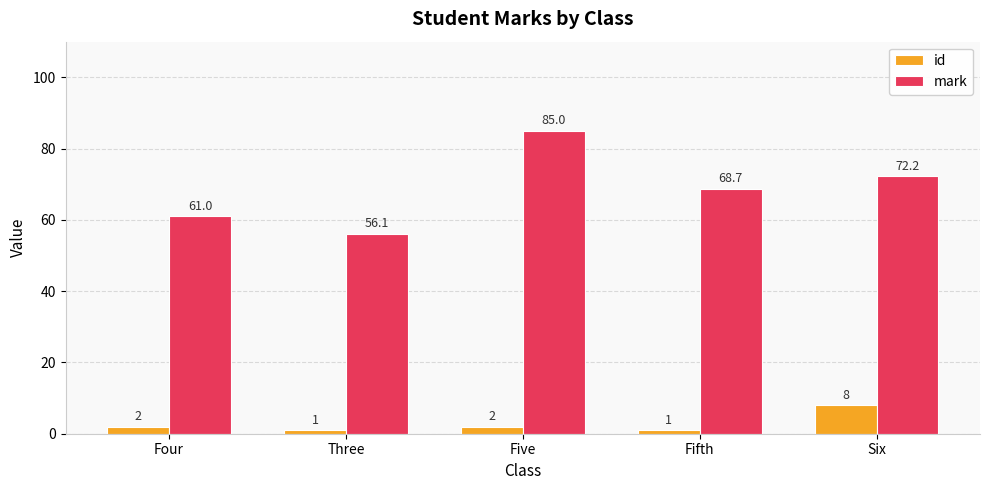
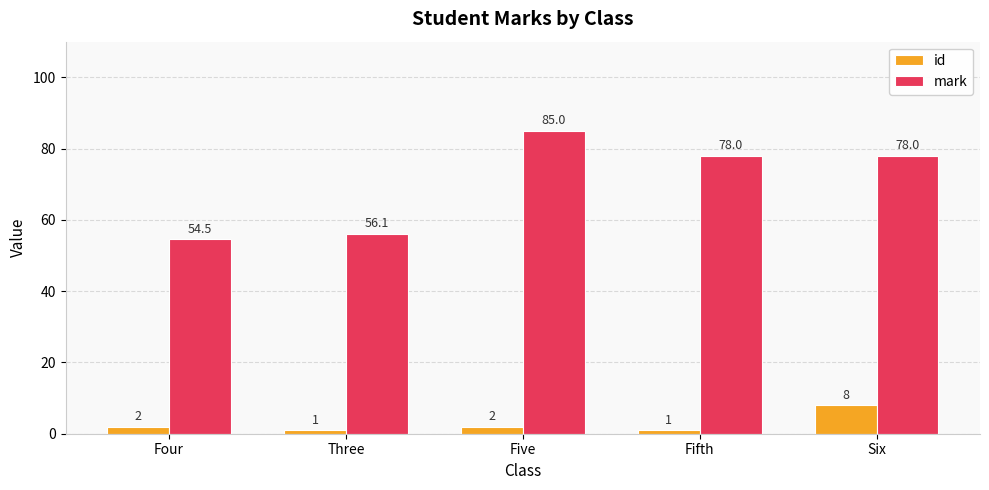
mark, Four: 61.0 -> 54.5
mark, Fifth: 68.7 -> 78.0
mark, Six: 72.2 -> 78.0
